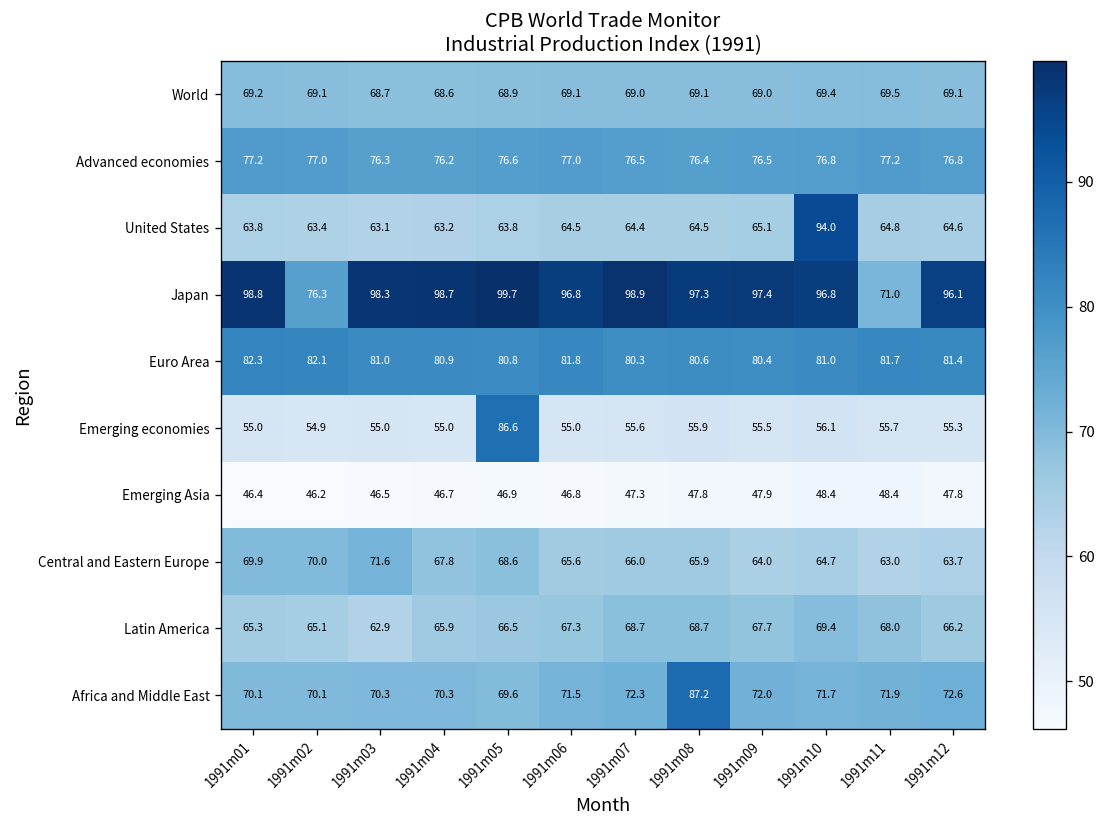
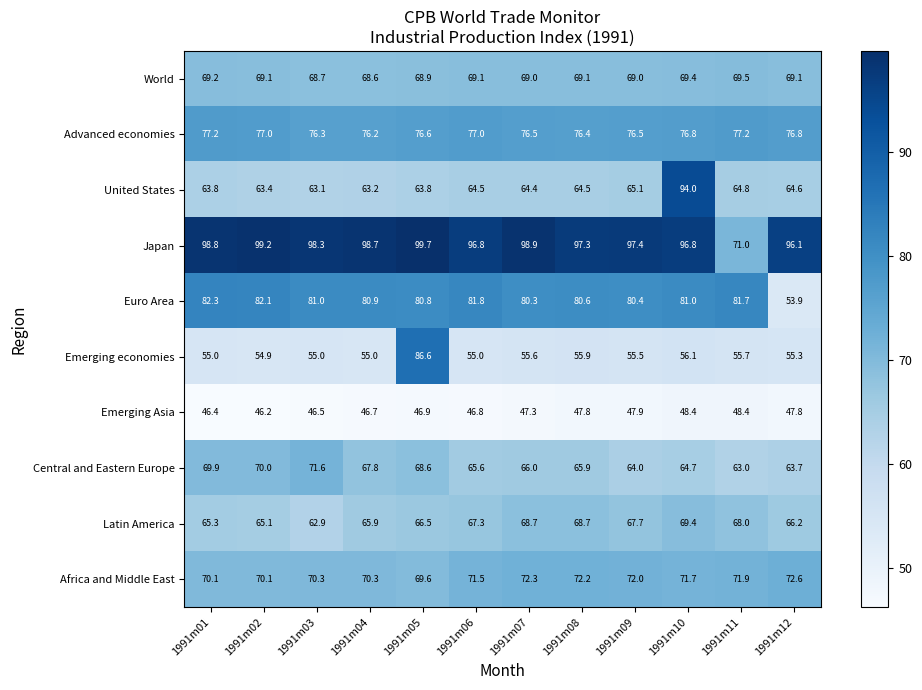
Japan, 1991m02: 76.3 -> 99.2
Euro Area, 1991m12: 81.4 -> 53.9
Africa and Middle East, 1991m08: 87.2 -> 72.2
